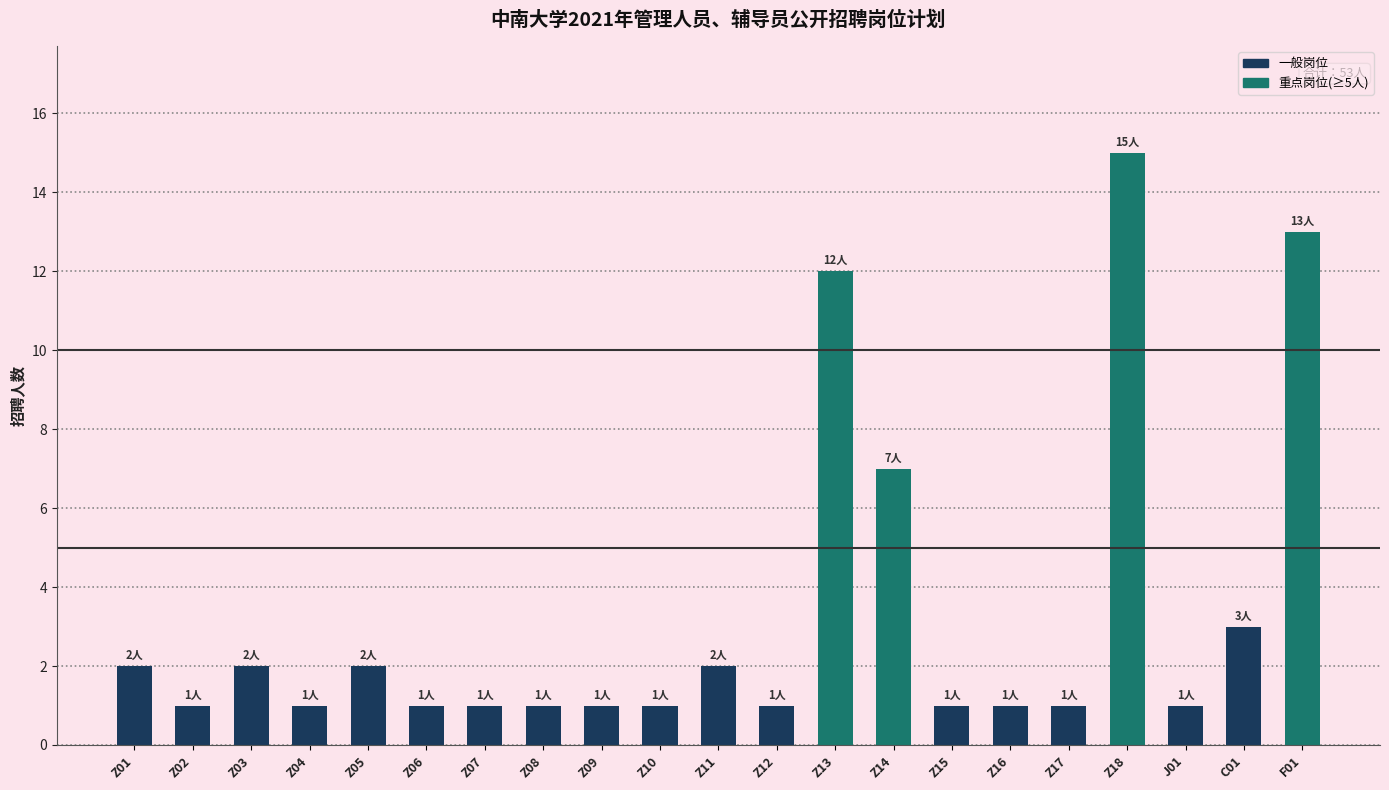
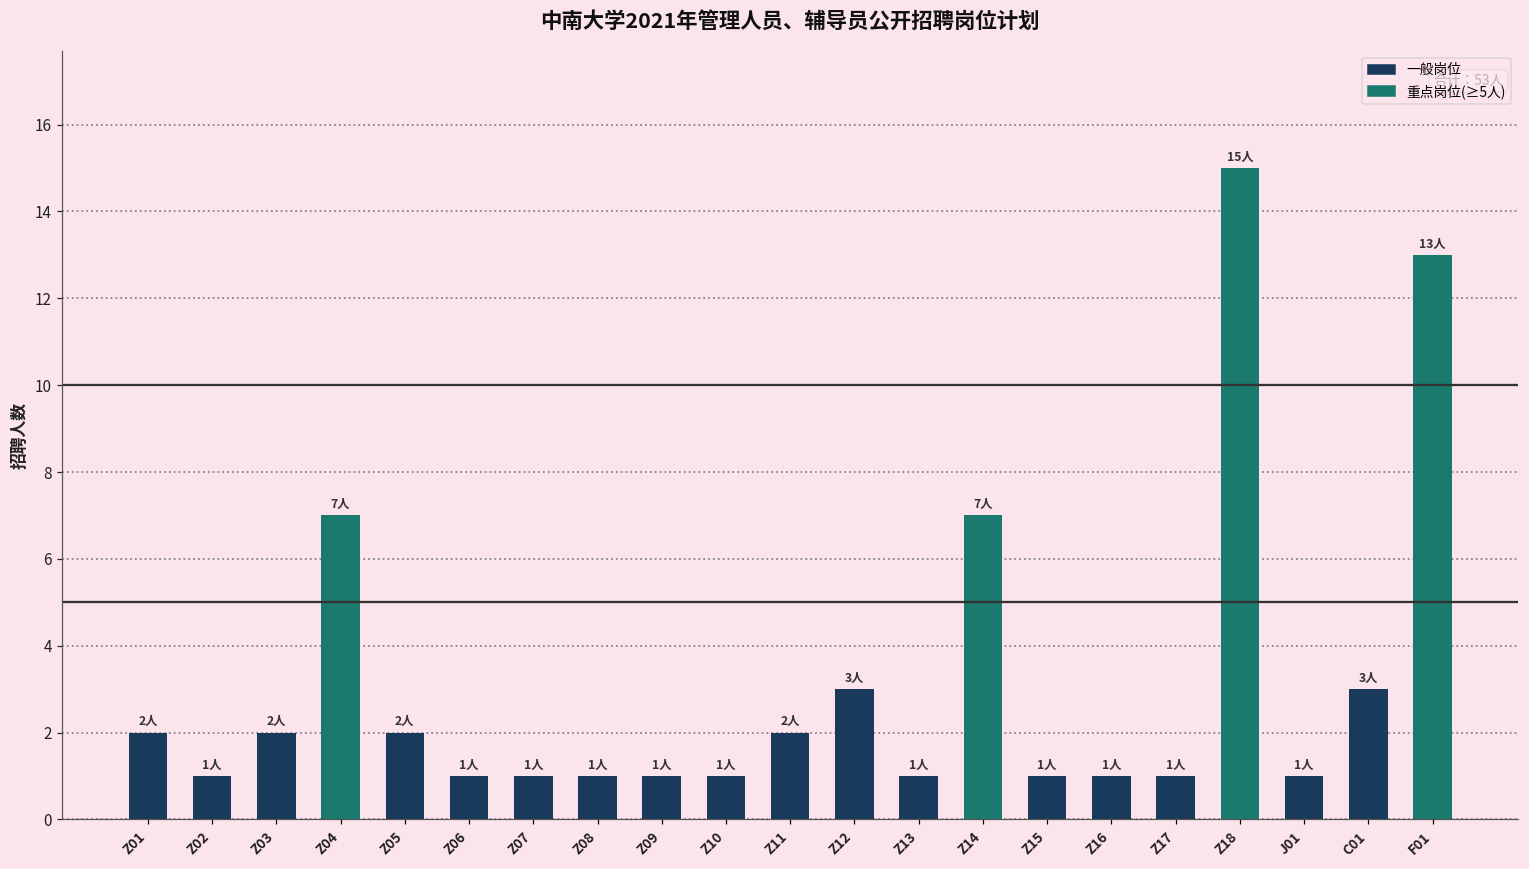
Z04: 1人 -> 7人
Z12: 1人 -> 3人
Z13: 12人 -> 1人
